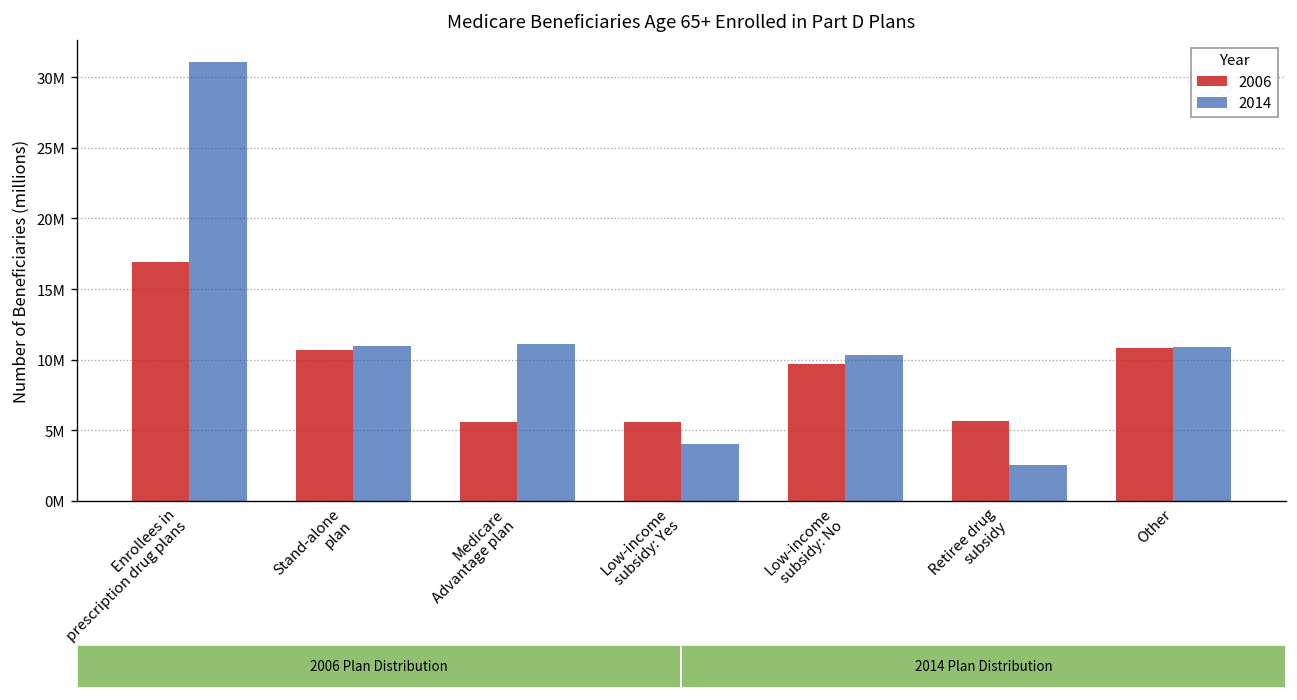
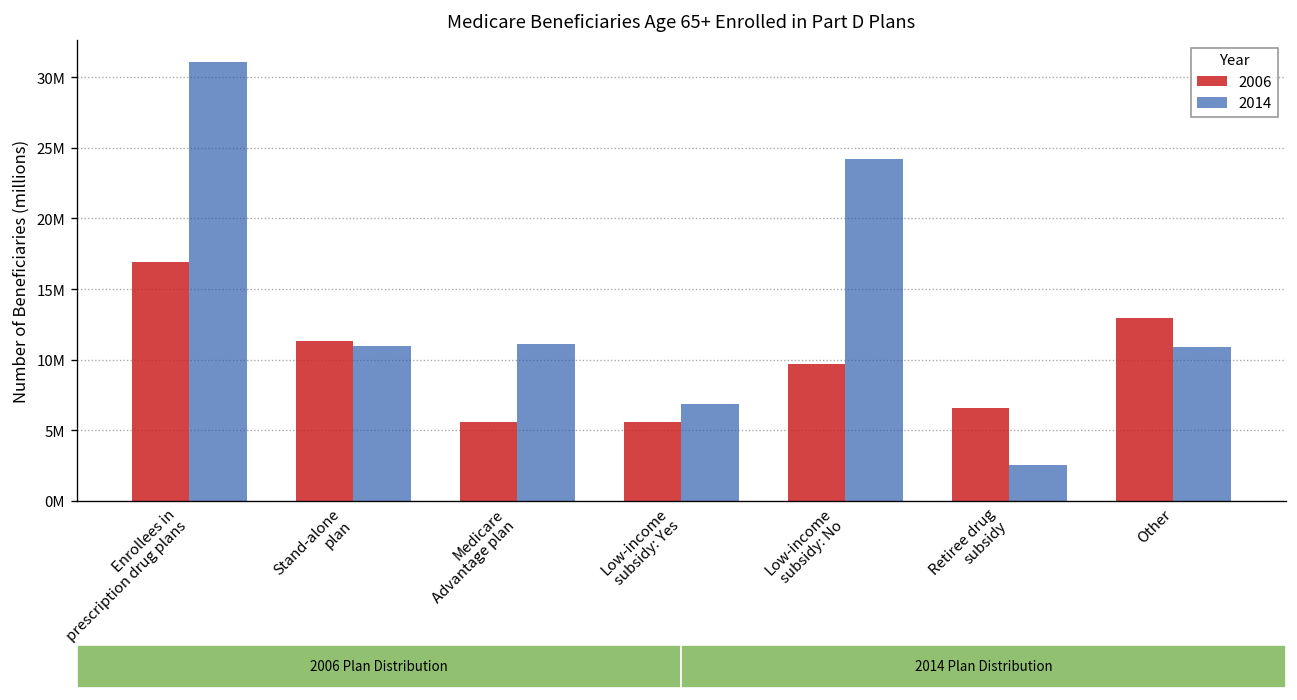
2006, Stand-alone plan: 10700000 -> 11300000
2014, Low-income subsidy: Yes: 4000000 -> 6900000
2014, Low-income subsidy: No: 10300000 -> 24200000
2006, Retiree drug subsidy: 5700000 -> 6500000
2006, Other: 10800000 -> 13000000
